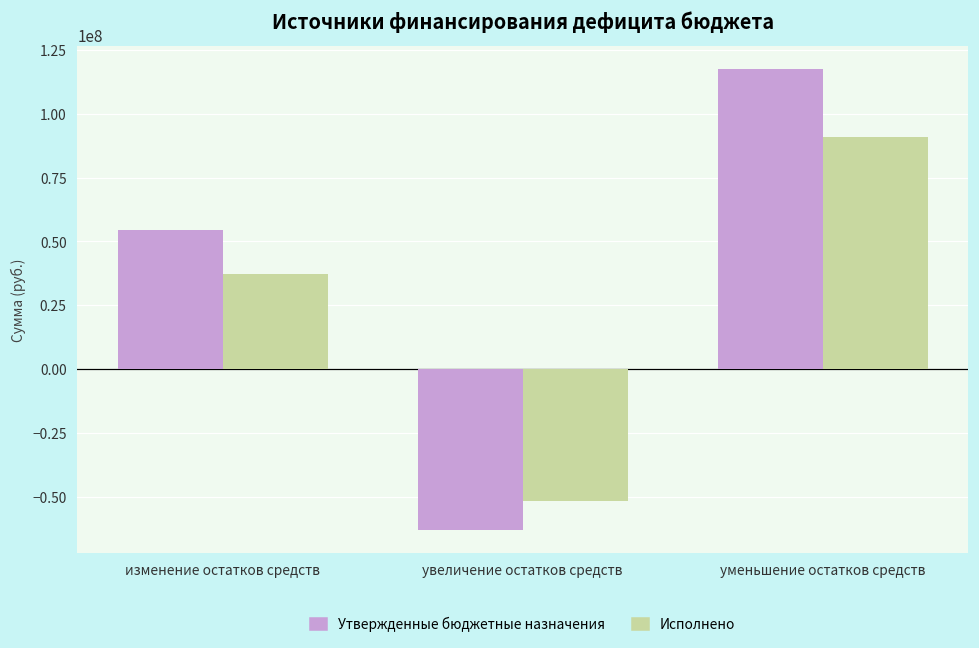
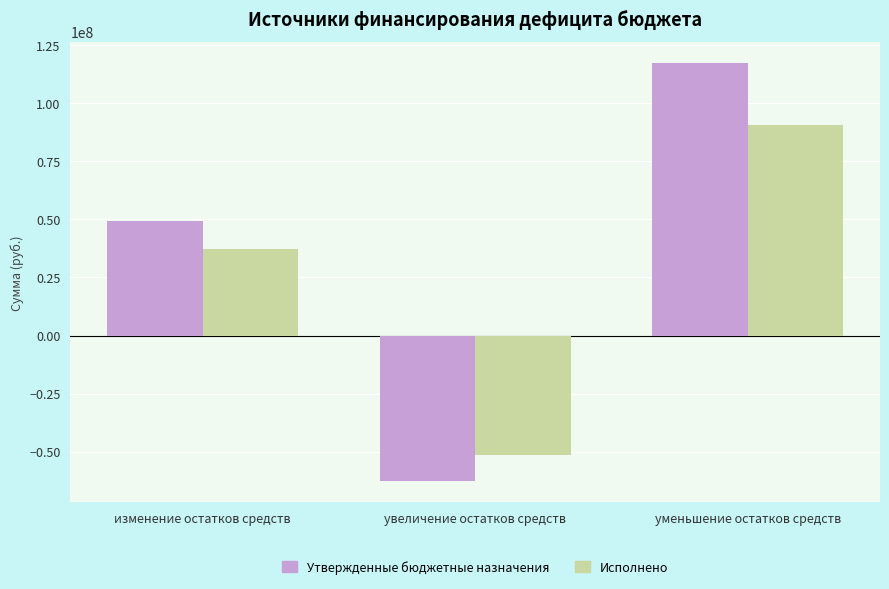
Утвержденные бюджетные назначения, изменение остатков средств: 55000000 -> 49000000
